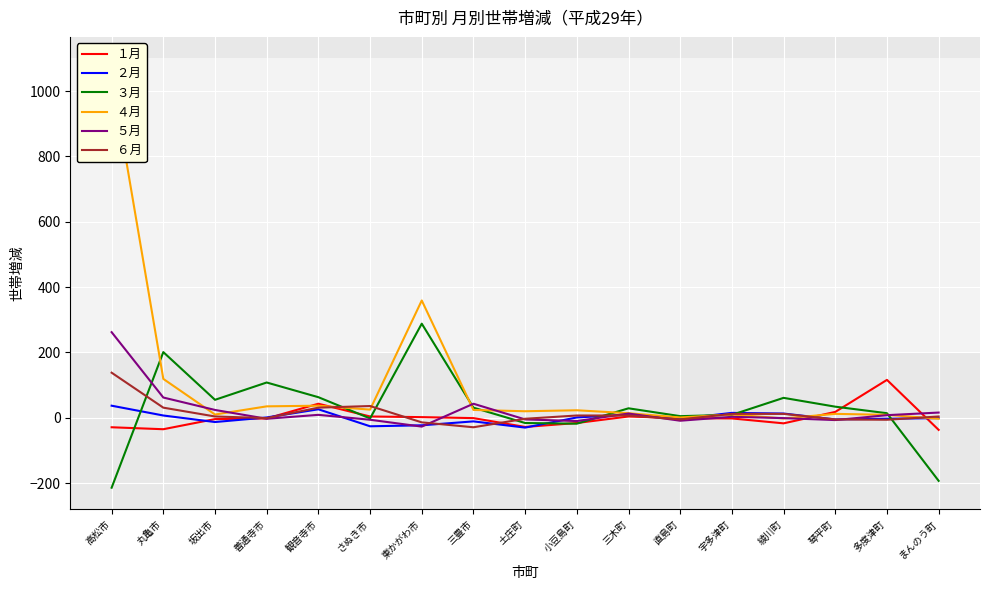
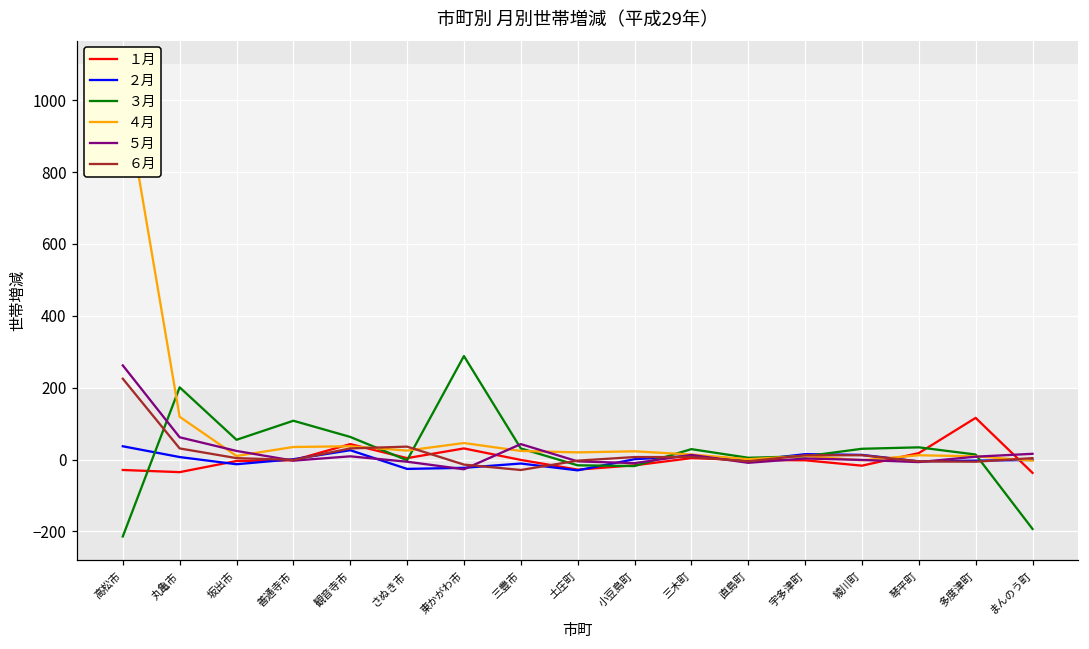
６月, 高松市: 140 -> 230
１月, 東かがわ市: 0 -> 30
４月, 東かがわ市: 360 -> 50
３月, 綾川町: 60 -> 30
